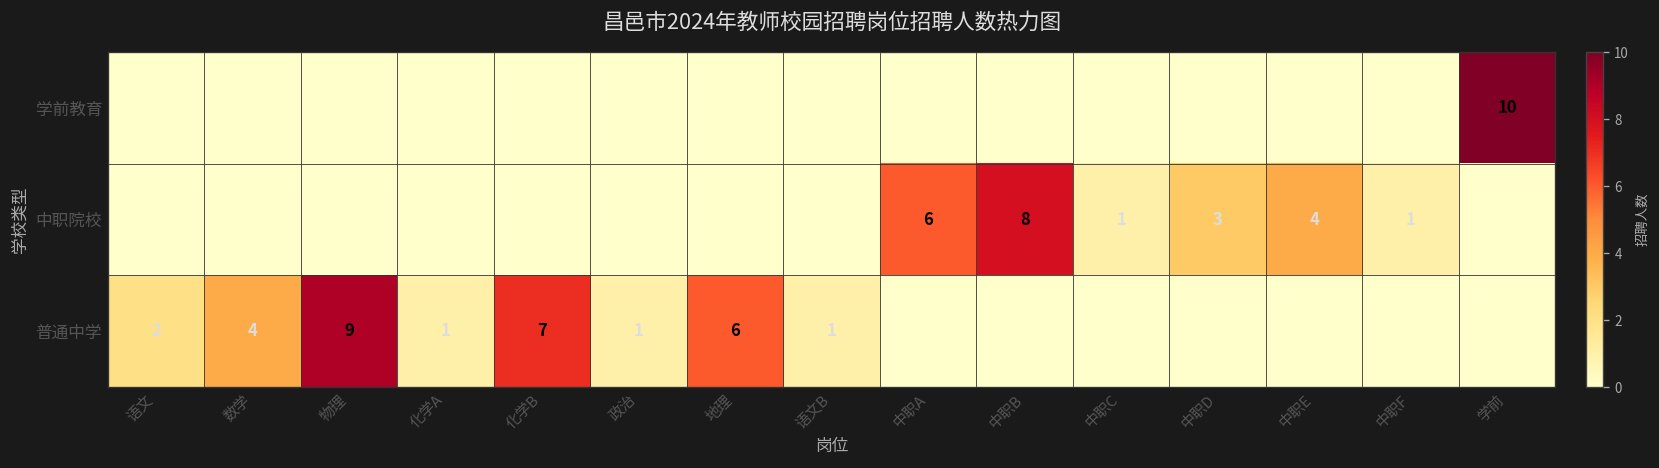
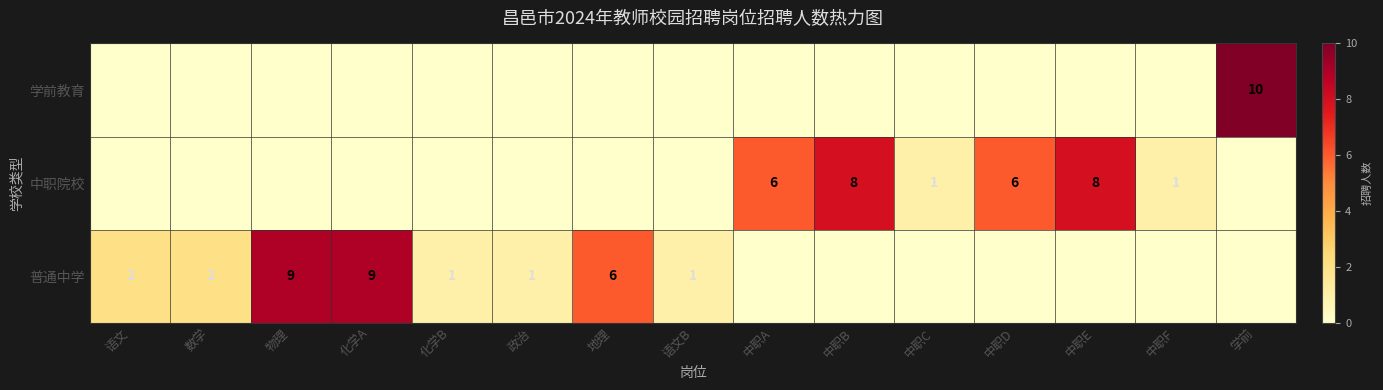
中职院校, 中职D: 3 -> 6
中职院校, 中职E: 4 -> 8
普通中学, 数学: 4 -> 2
普通中学, 化学A: 1 -> 9
普通中学, 化学B: 7 -> 1
